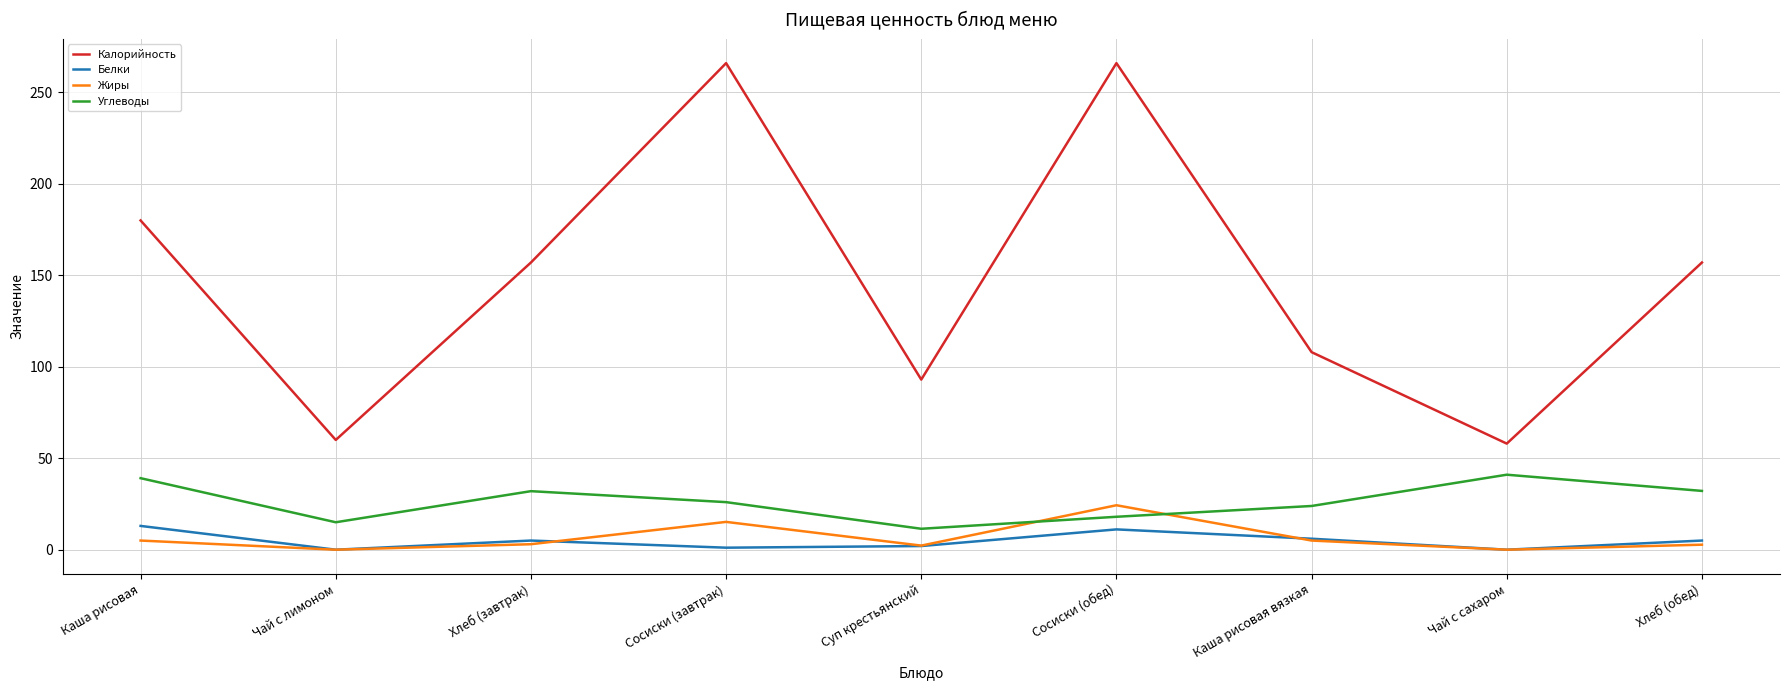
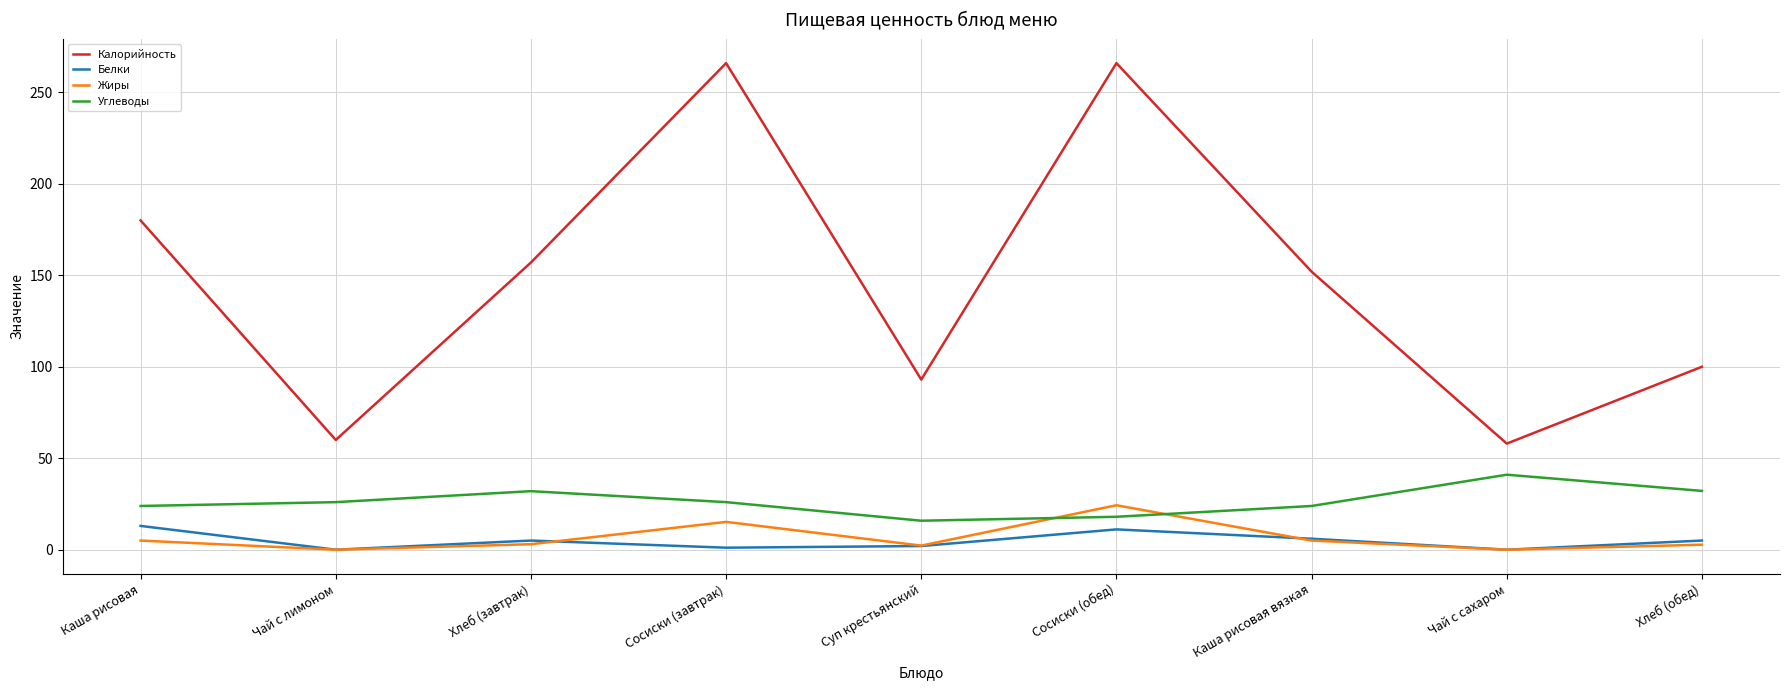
Углеводы, Каша рисовая: 39 -> 24
Углеводы, Чай с лимоном: 15 -> 26
Углеводы, Суп крестьянский: 11 -> 16
Калорийность, Каша рисовая вязкая: 108 -> 152
Калорийность, Хлеб (обед): 157 -> 100
